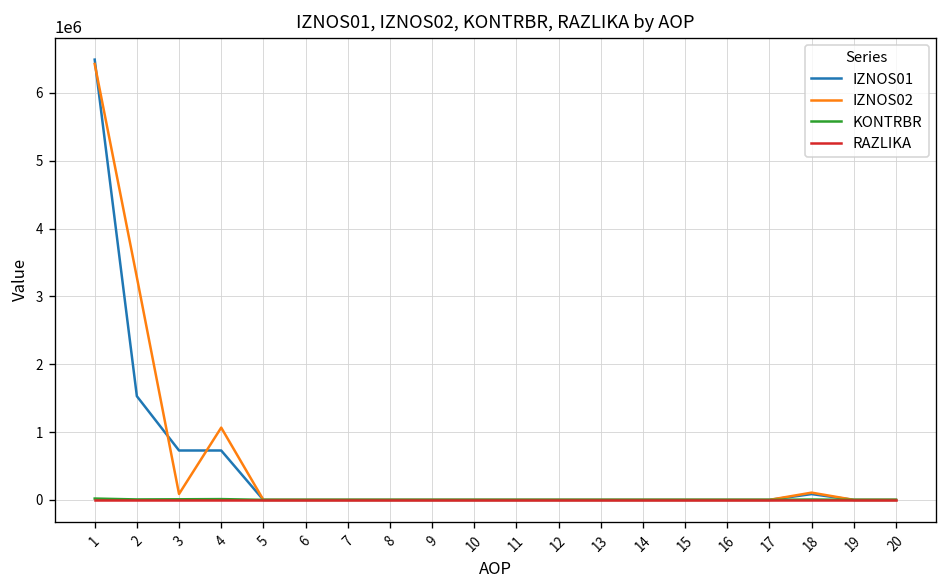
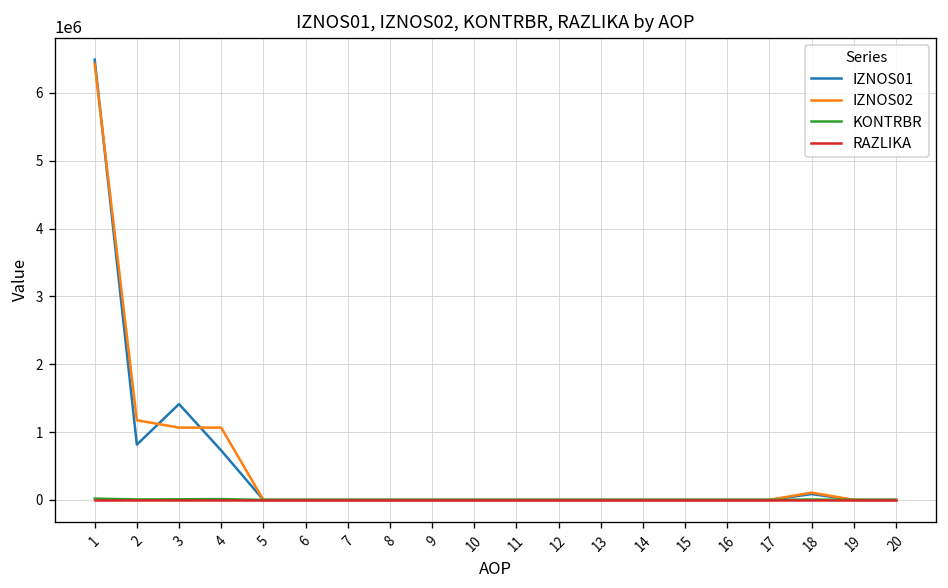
IZNOS01, 2: 1500000 -> 800000
IZNOS02, 2: 3300000 -> 1200000
IZNOS01, 3: 700000 -> 1400000
IZNOS02, 3: 100000 -> 1100000
